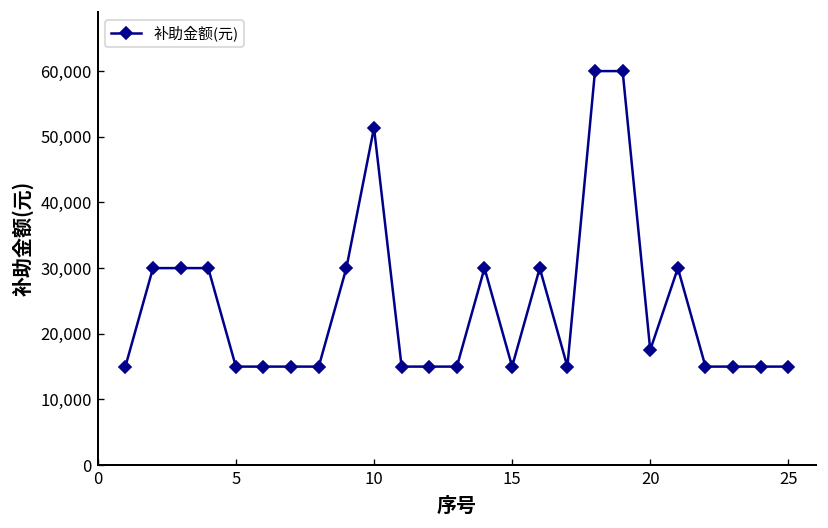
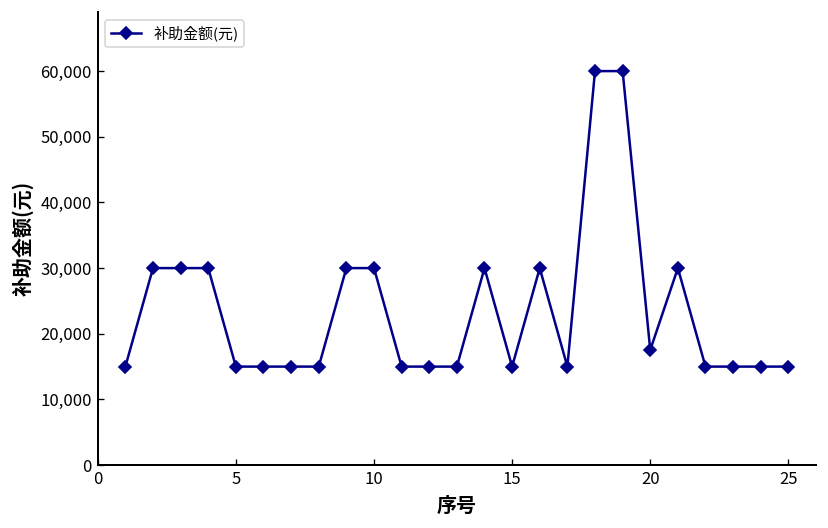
10: 51,000 -> 30,000
